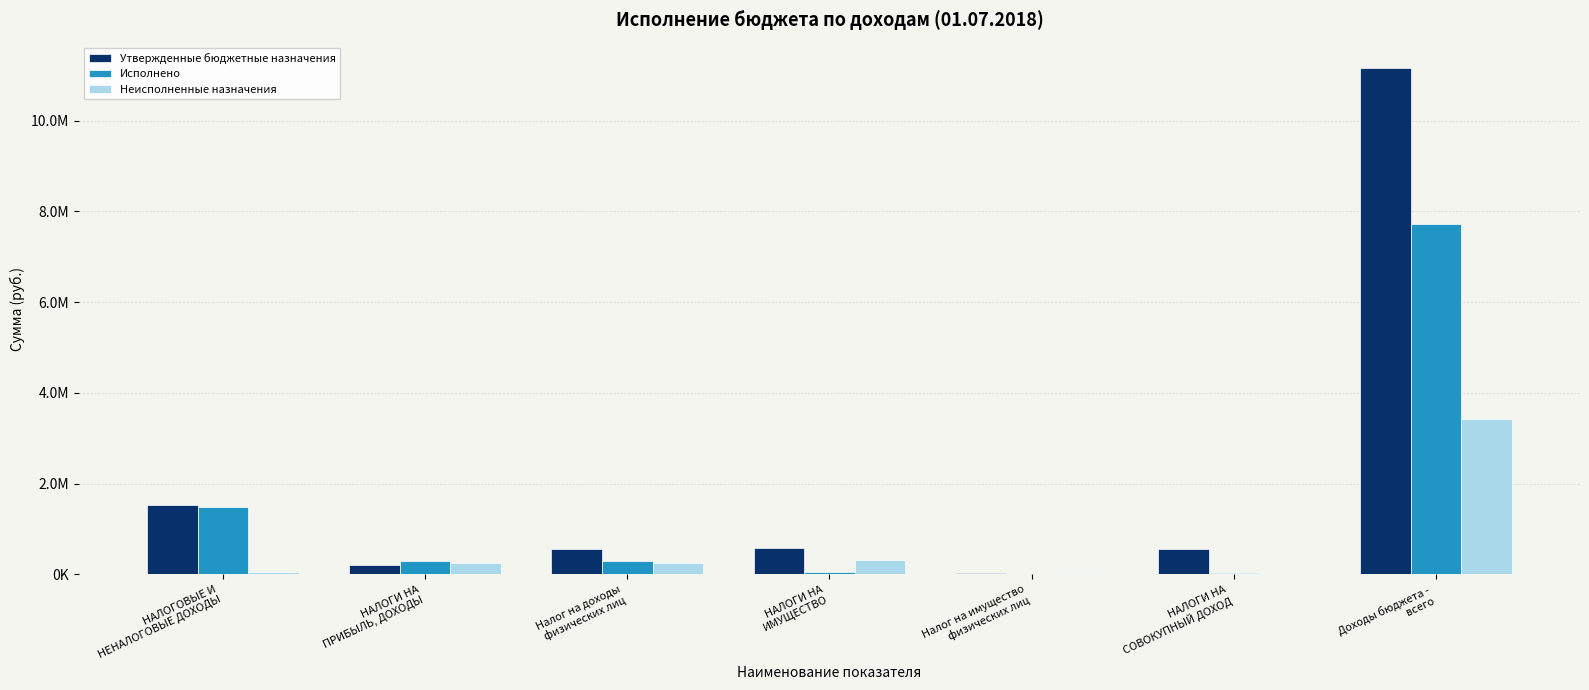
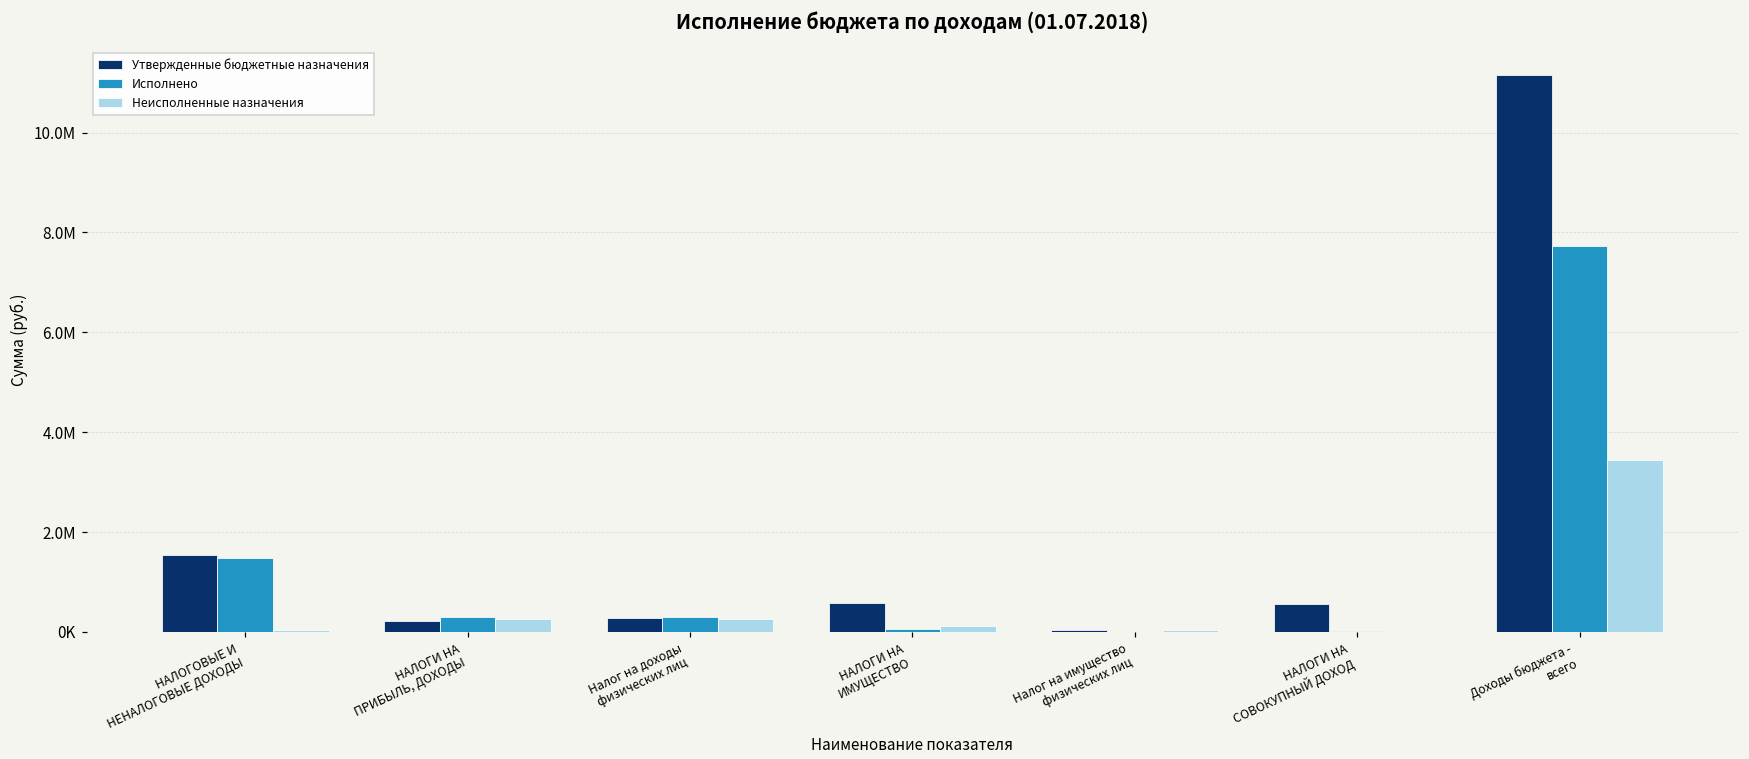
Утвержденные бюджетные назначения, Налог на доходы физических лиц: 600000 -> 300000
Неисполненные назначения, НАЛОГИ НА ИМУЩЕСТВО: 300000 -> 100000
